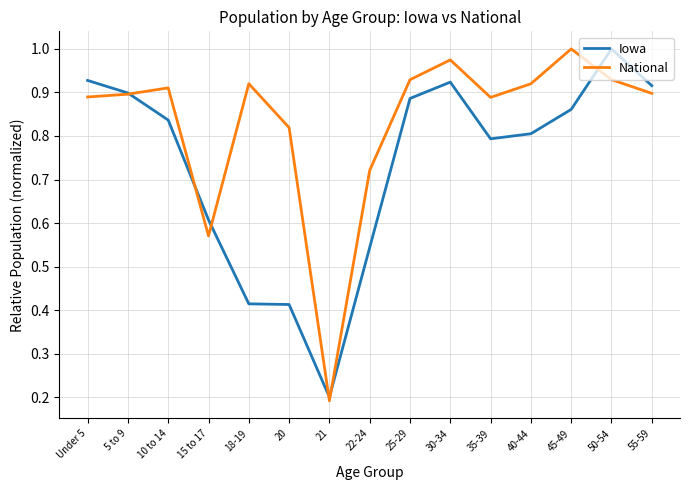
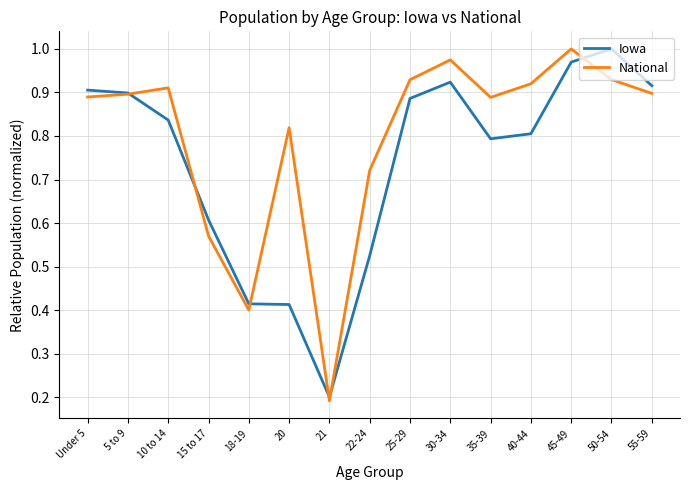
Iowa, Under 5: 0.93 -> 0.91
National, 18-19: 0.92 -> 0.40
Iowa, 22-24: 0.54 -> 0.53
Iowa, 45-49: 0.86 -> 0.97
